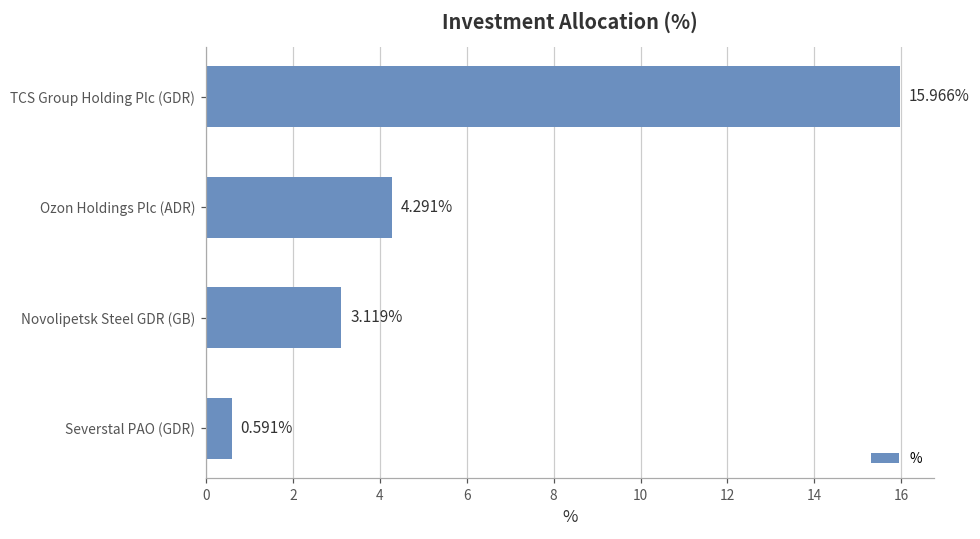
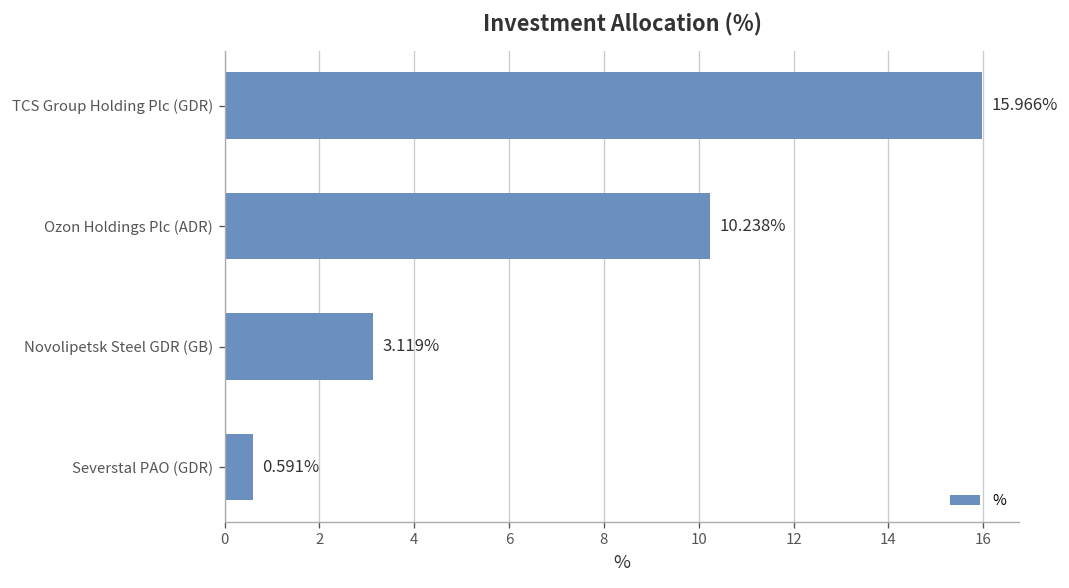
Ozon Holdings Plc (ADR): 4.291% -> 10.238%
